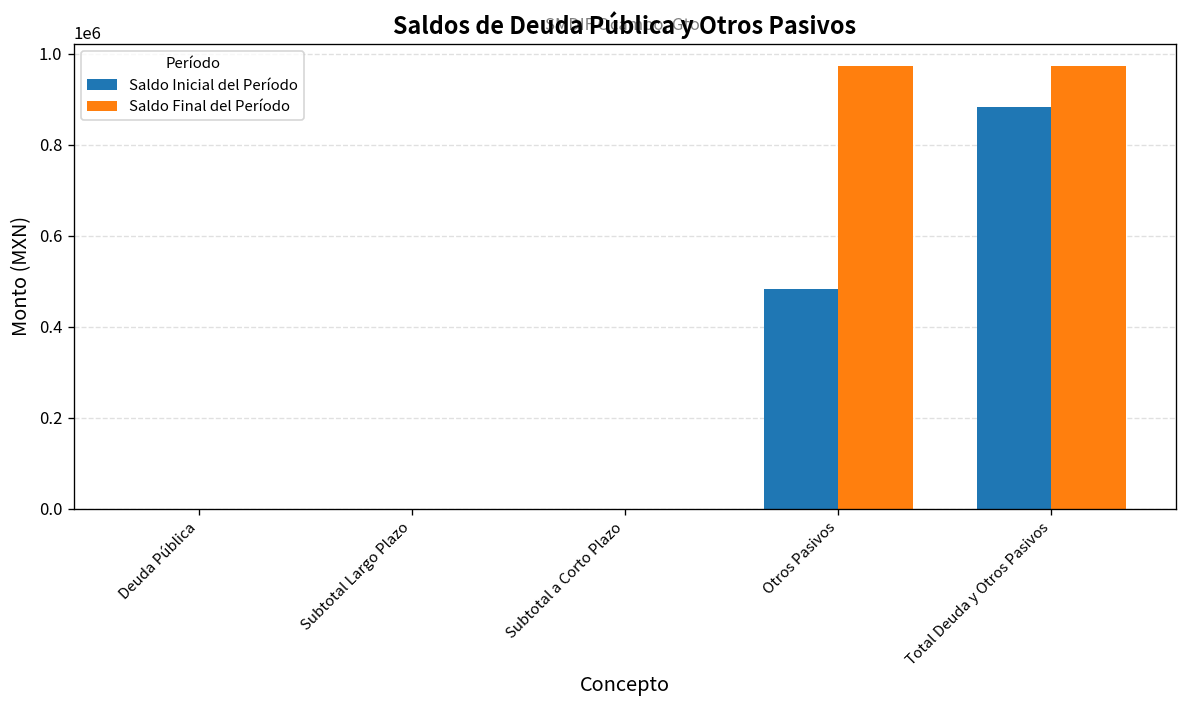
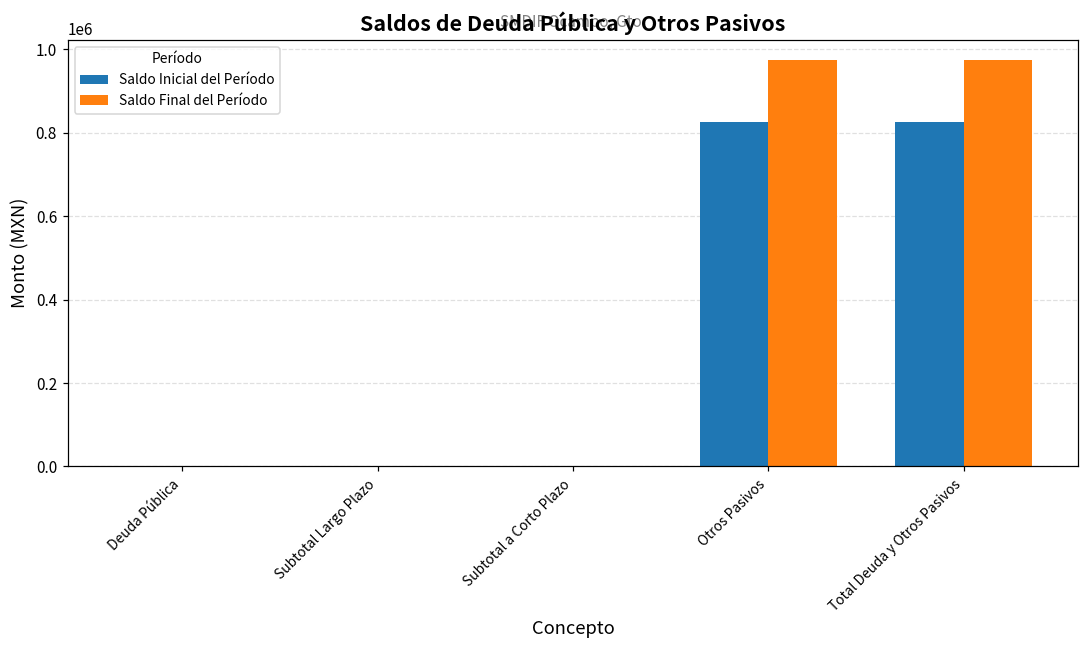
Saldo Inicial del Período, Otros Pasivos: 480000 -> 830000
Saldo Inicial del Período, Total Deuda y Otros Pasivos: 880000 -> 830000
